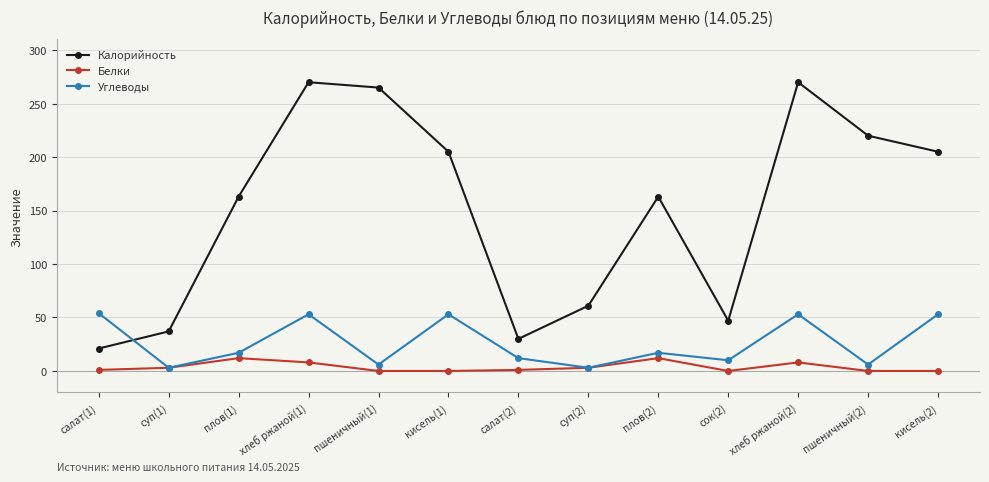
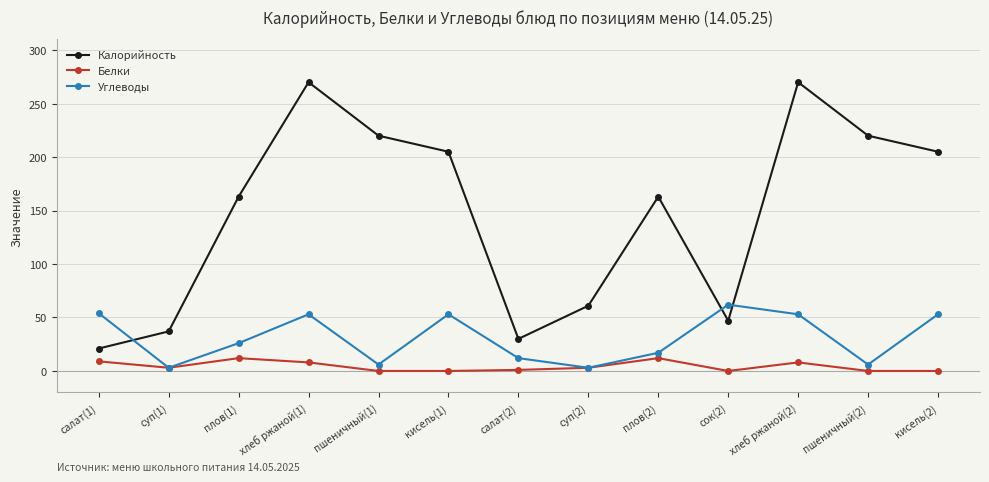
Белки, салат(1): 1 -> 9
Углеводы, плов(1): 17 -> 26
Калорийность, пшеничный(1): 265 -> 220
Углеводы, сок(2): 10 -> 62
